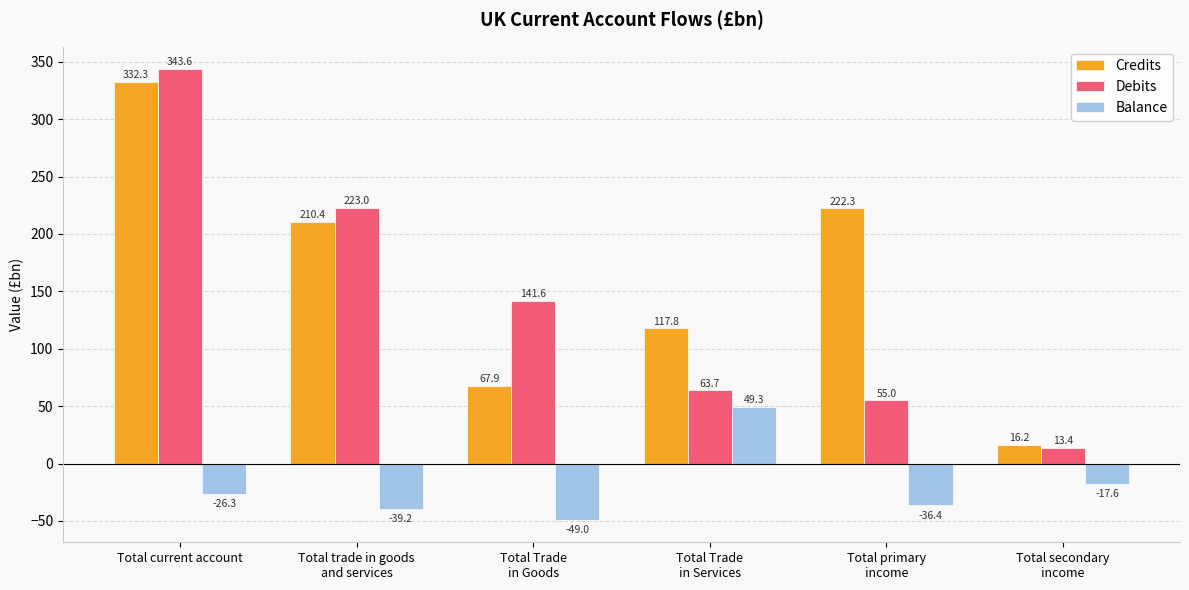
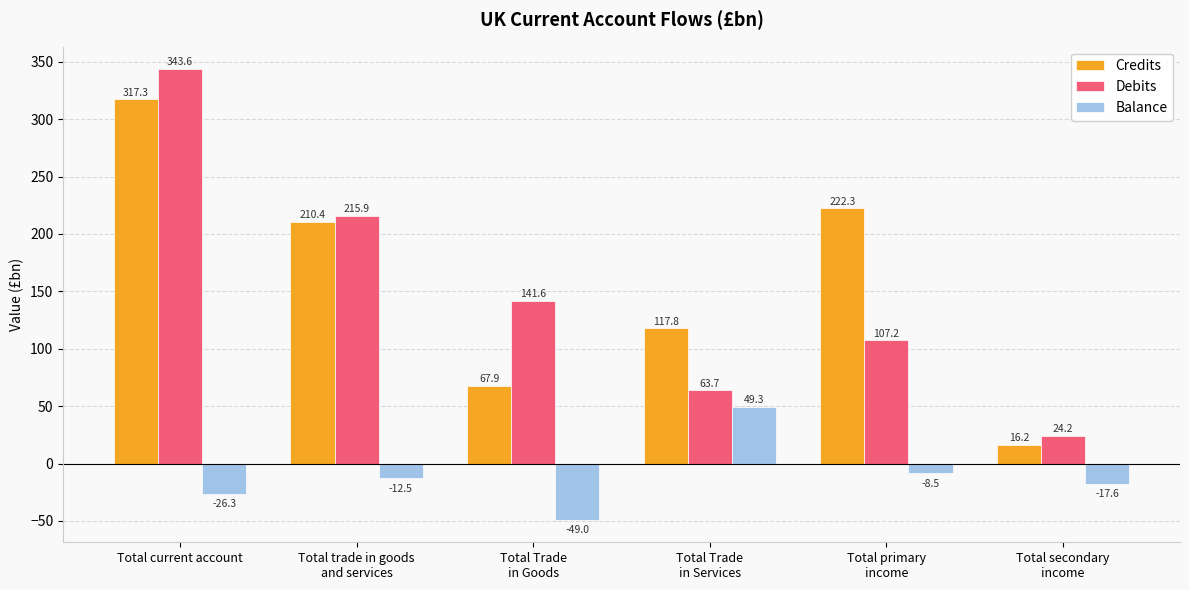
Credits, Total current account: 332.3 -> 317.3
Debits, Total trade in goods and services: 223.0 -> 215.9
Balance, Total trade in goods and services: -39.2 -> -12.5
Debits, Total primary income: 55.0 -> 107.2
Balance, Total primary income: -36.4 -> -8.5
Debits, Total secondary income: 13.4 -> 24.2
